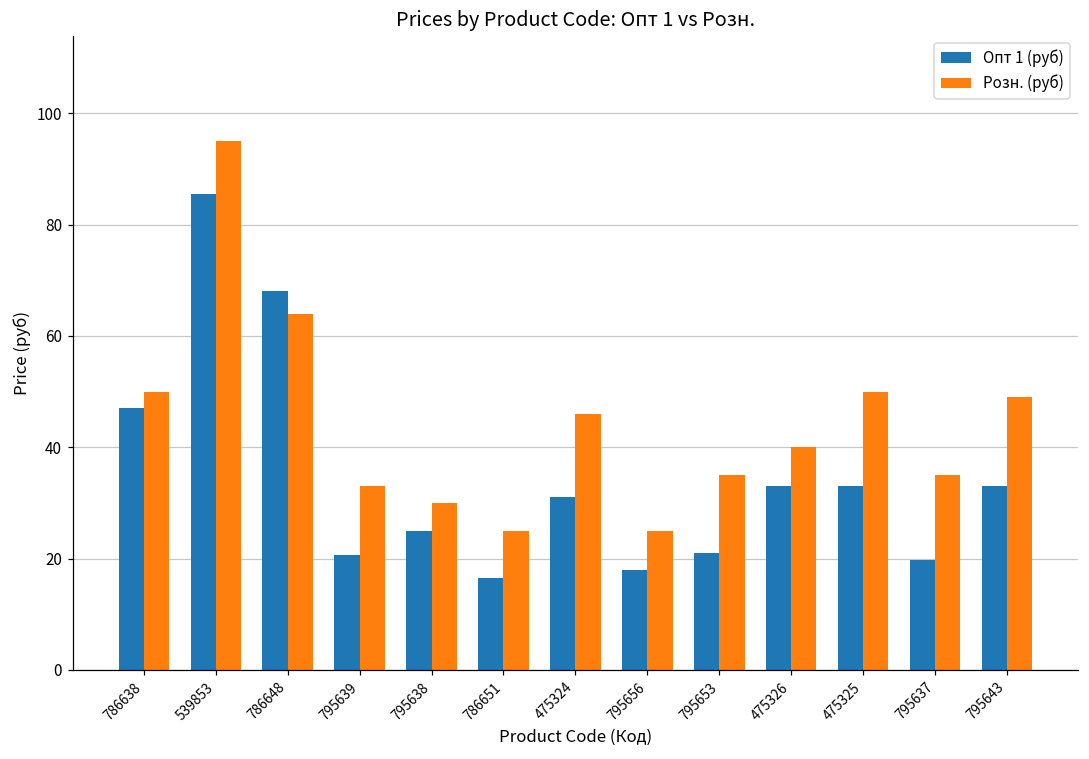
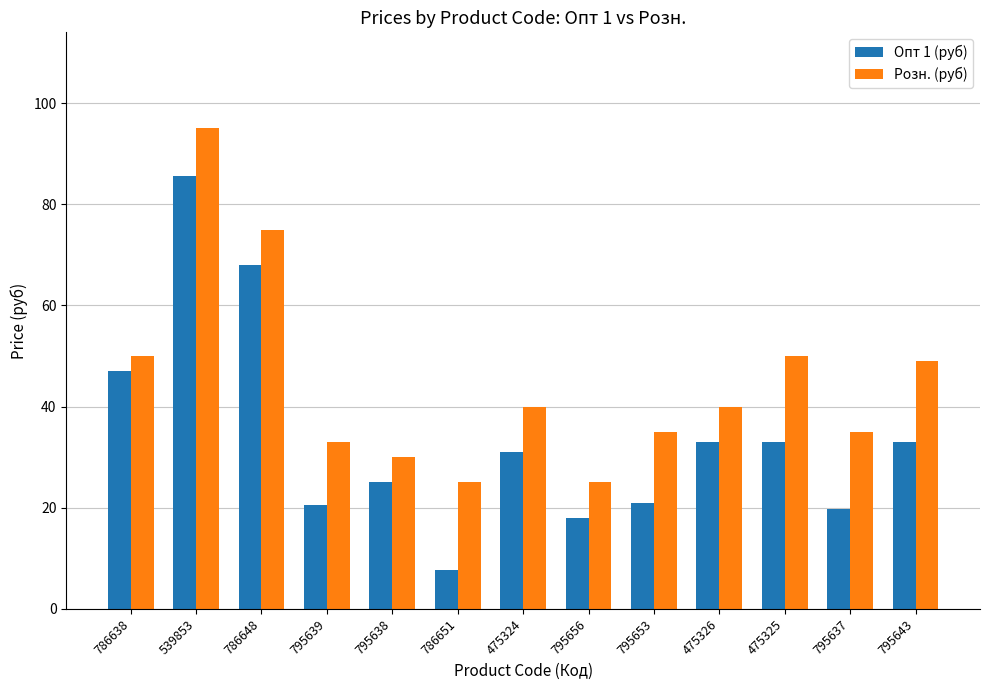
Розн. (руб), 786648: 64 -> 75
Опт 1 (руб), 786651: 17 -> 8
Розн. (руб), 475324: 46 -> 40
